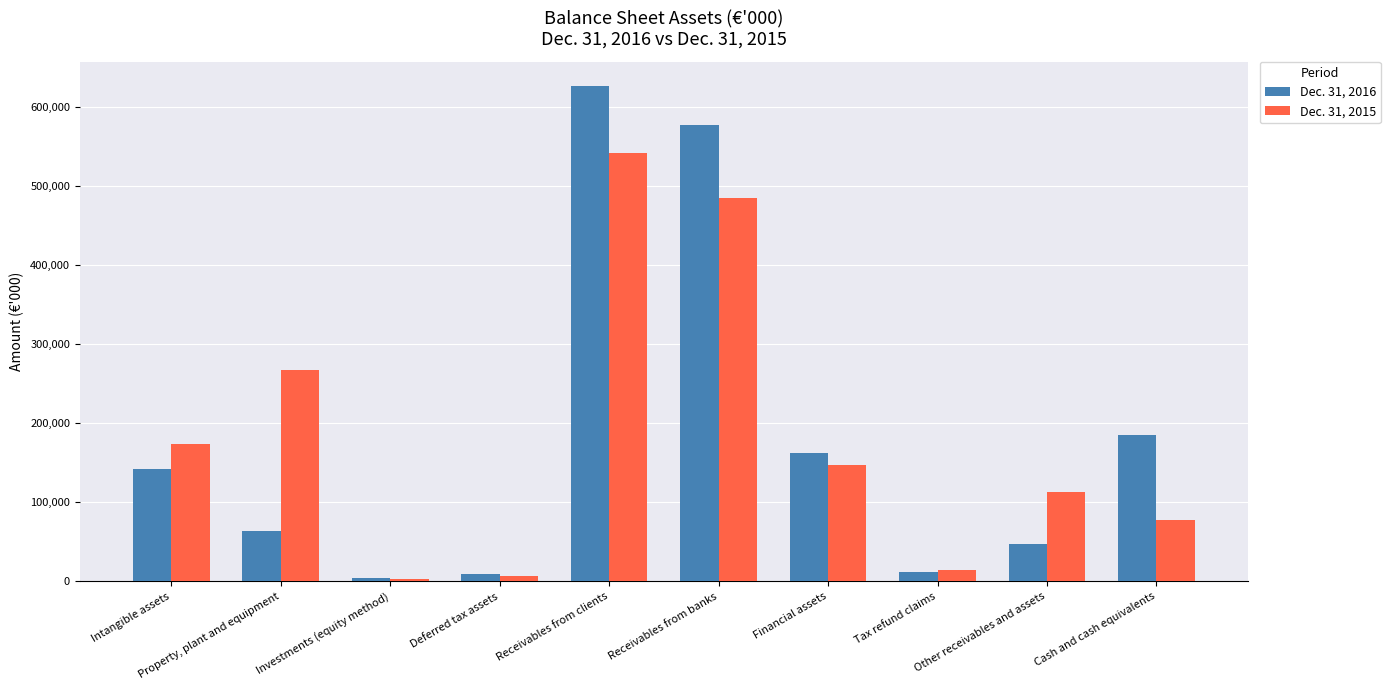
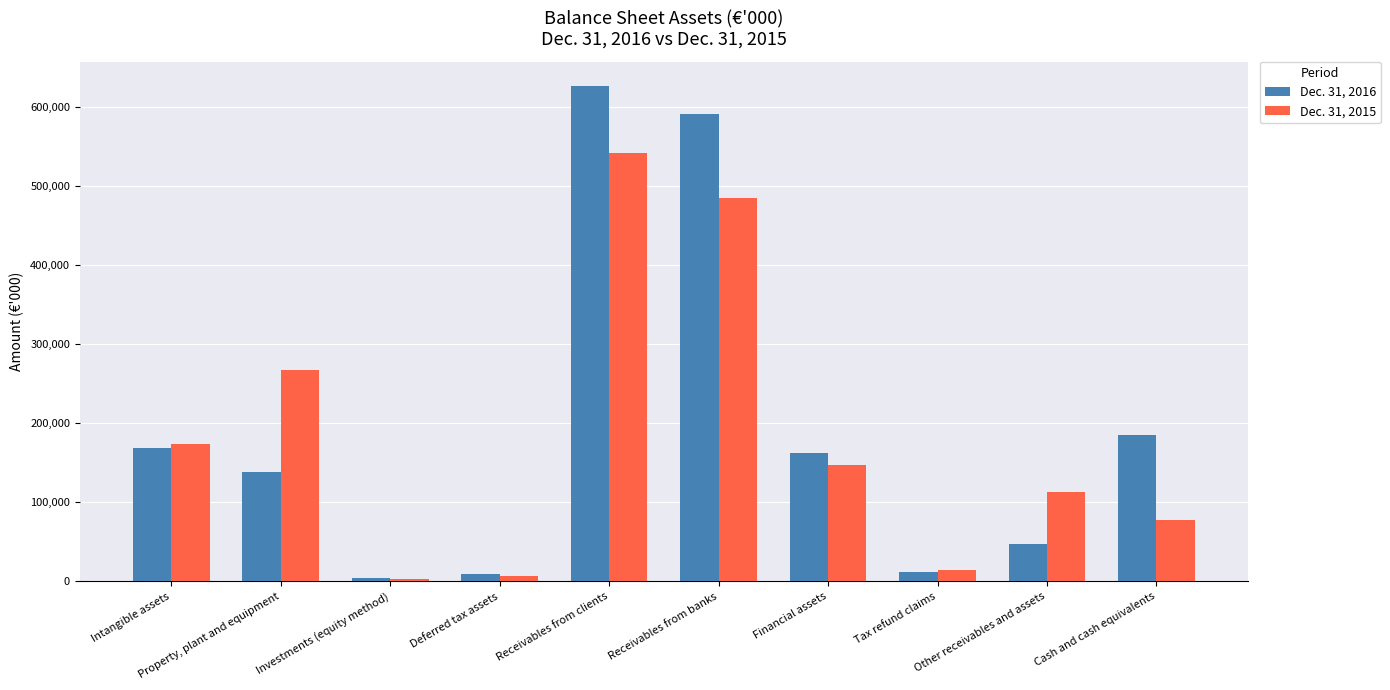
Dec. 31, 2016, Intangible assets: 140,000 -> 170,000
Dec. 31, 2016, Property, plant and equipment: 60,000 -> 140,000
Dec. 31, 2016, Receivables from banks: 580,000 -> 590,000
